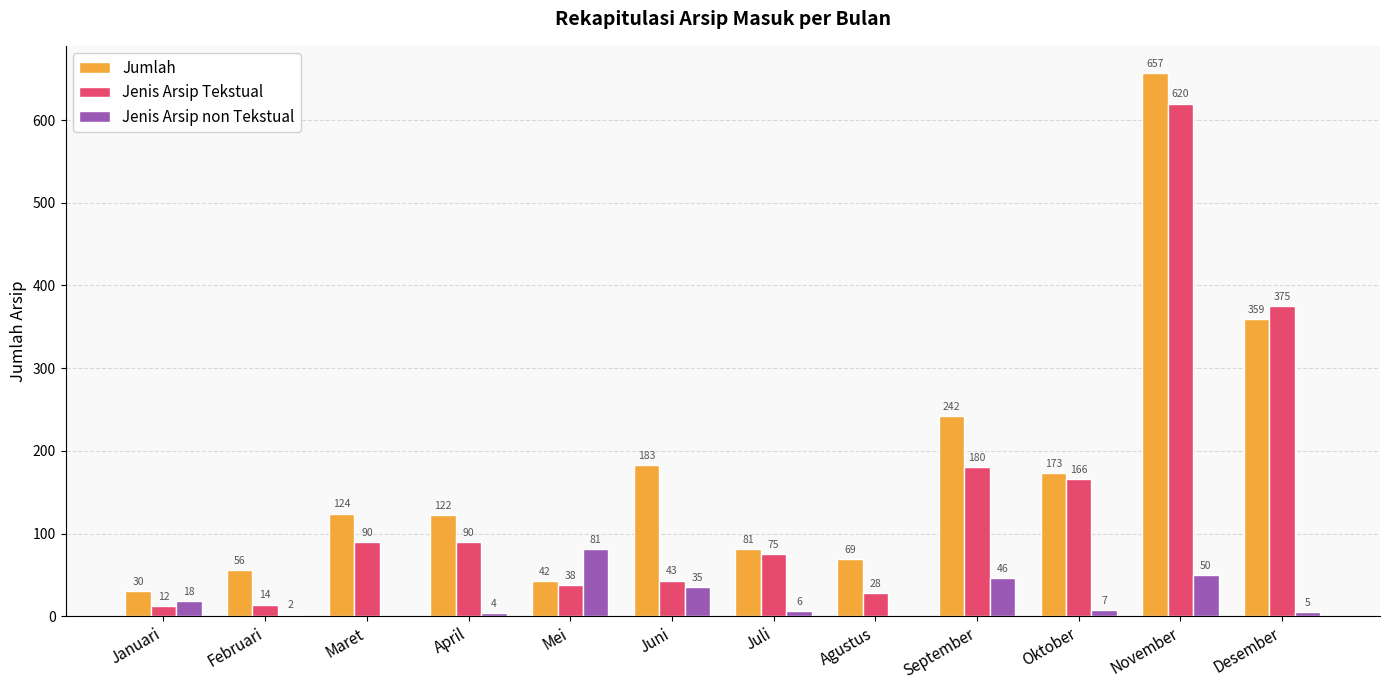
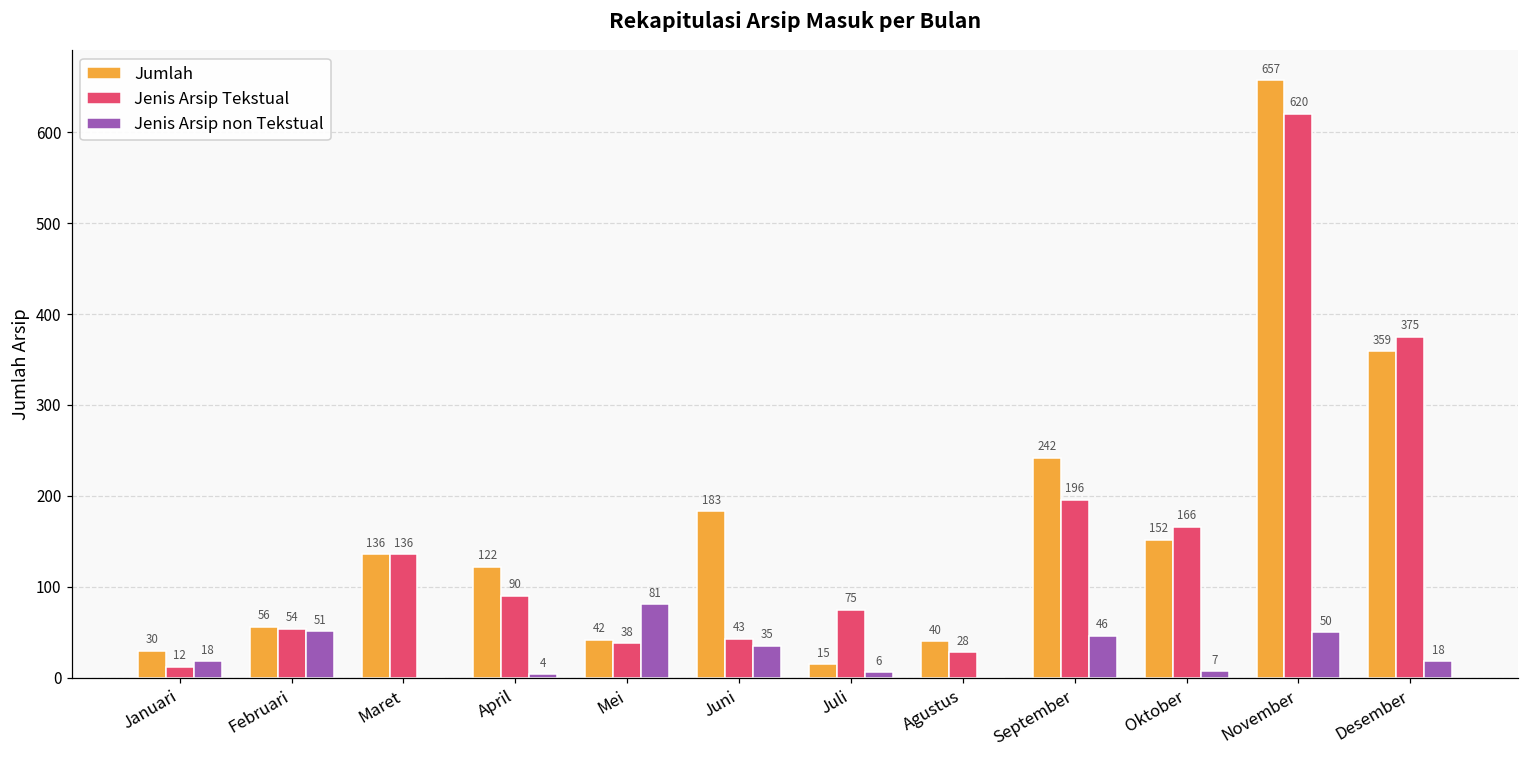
Jenis Arsip Tekstual, Februari: 14 -> 54
Jenis Arsip non Tekstual, Februari: 2 -> 51
Jumlah, Maret: 124 -> 136
Jenis Arsip Tekstual, Maret: 90 -> 136
Jumlah, Juli: 81 -> 15
Jumlah, Agustus: 69 -> 40
Jenis Arsip Tekstual, September: 180 -> 196
Jumlah, Oktober: 173 -> 152
Jenis Arsip non Tekstual, Desember: 5 -> 18
